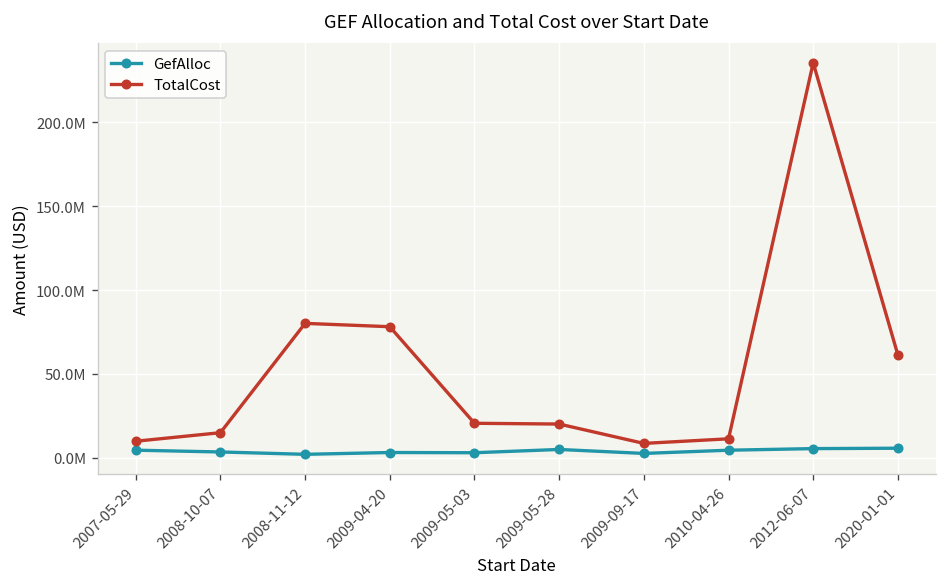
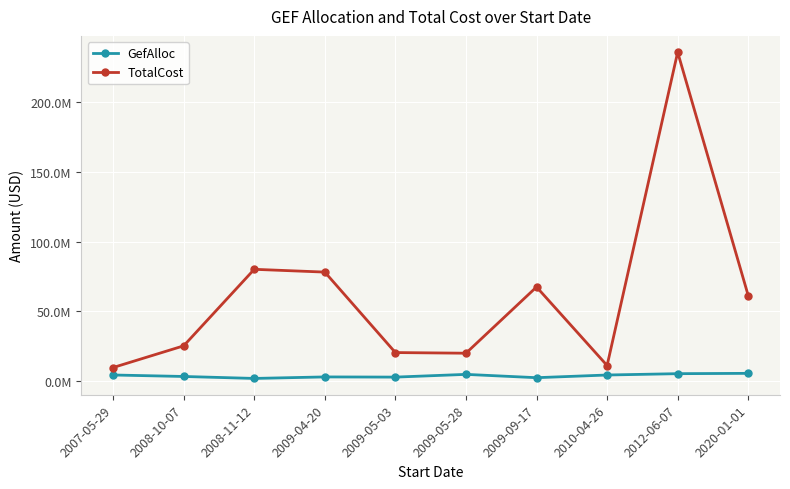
TotalCost, 2008-10-07: 15000000 -> 25000000
TotalCost, 2009-09-17: 9000000 -> 68000000
